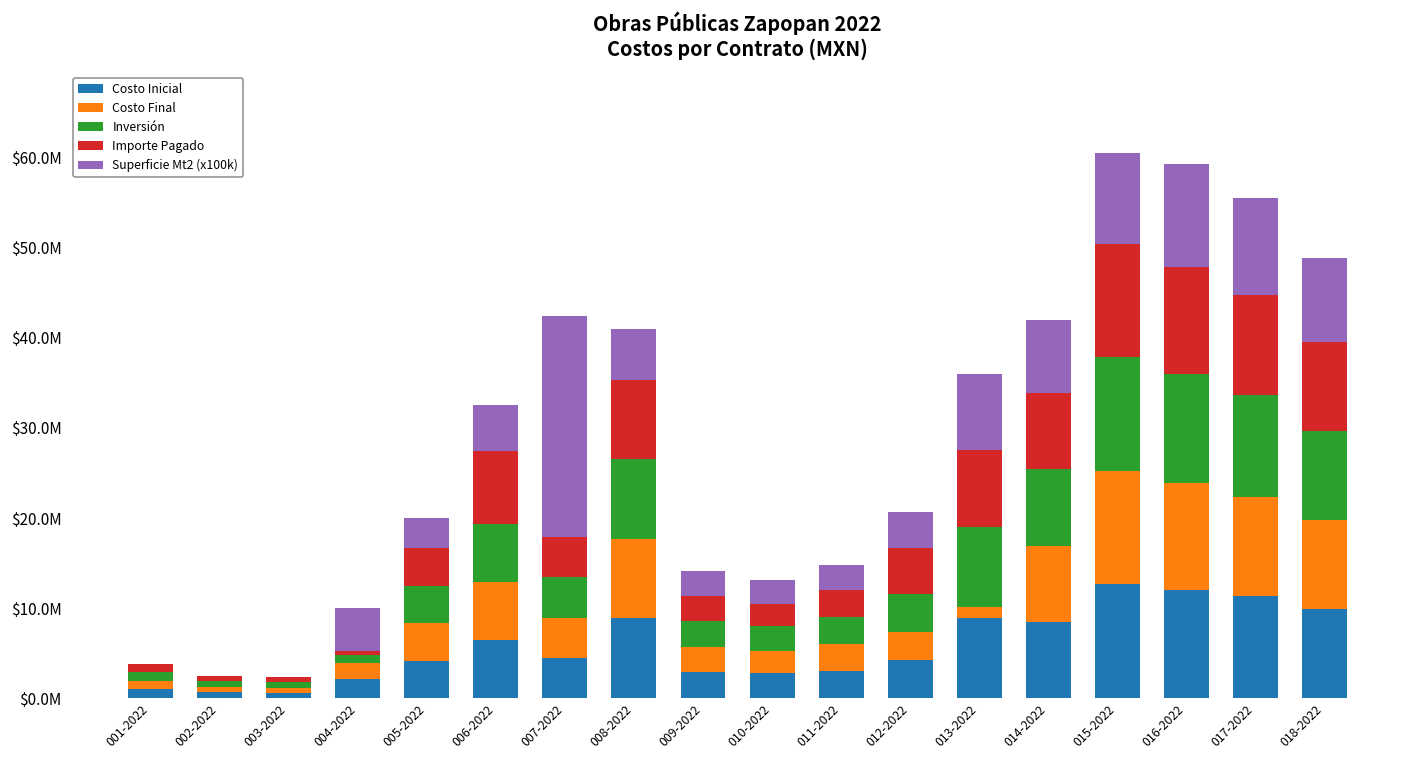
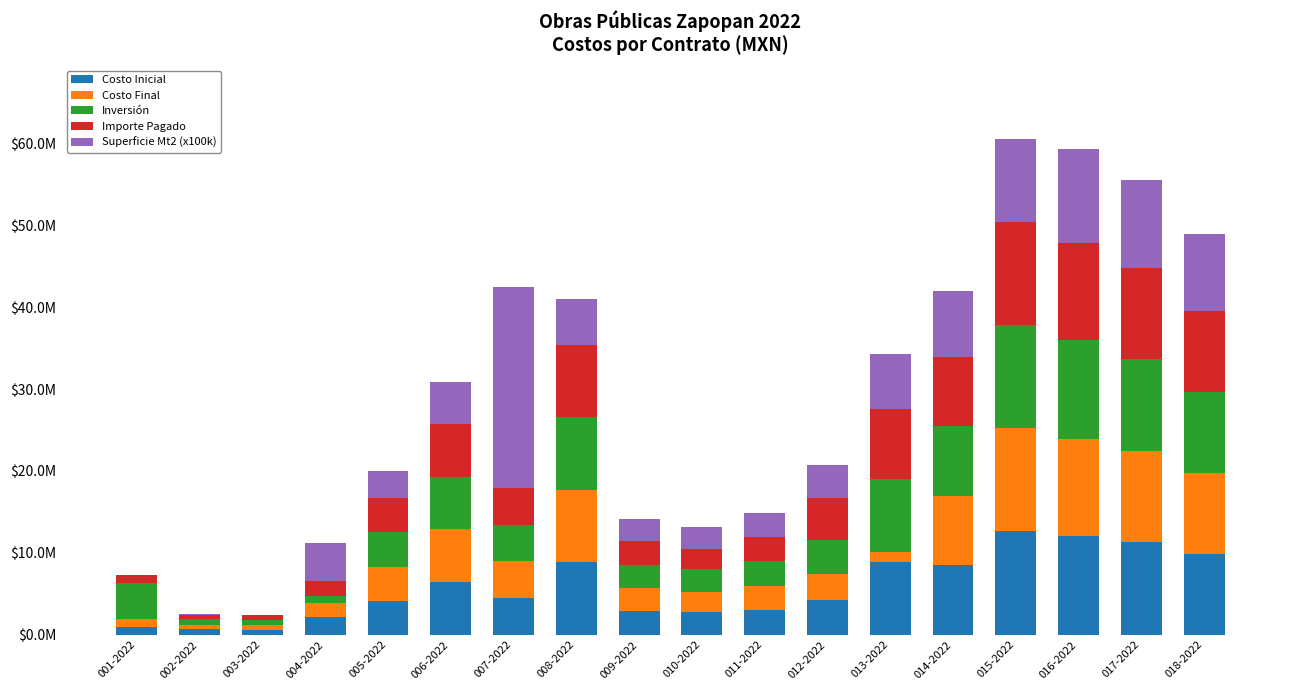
Inversión, 001-2022: $1000000 -> $4000000
Importe Pagado, 004-2022: $1000000 -> $2000000
Importe Pagado, 006-2022: $8000000 -> $6000000
Superficie Mt2 (x100k), 013-2022: $8000000 -> $7000000
